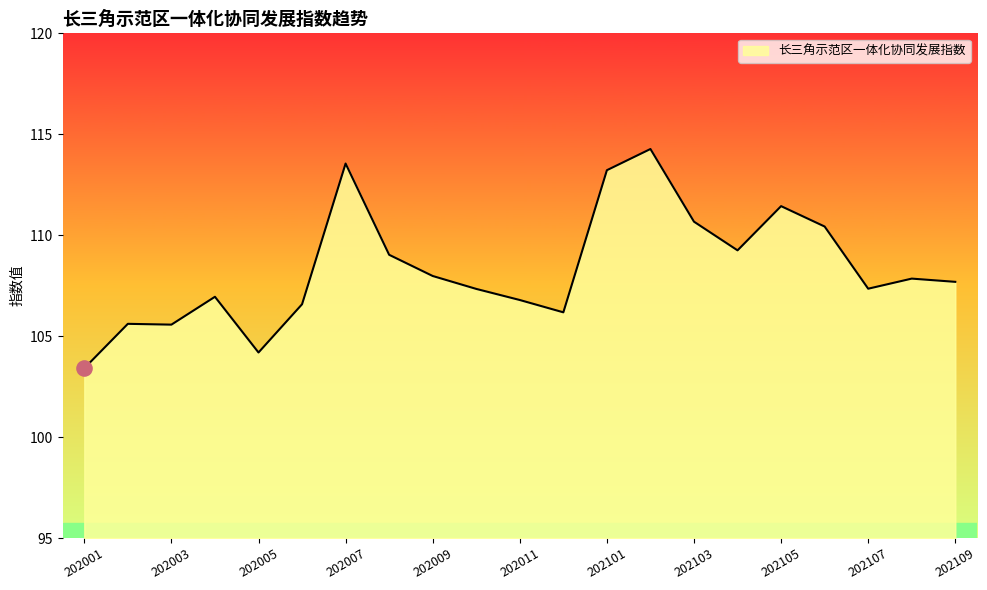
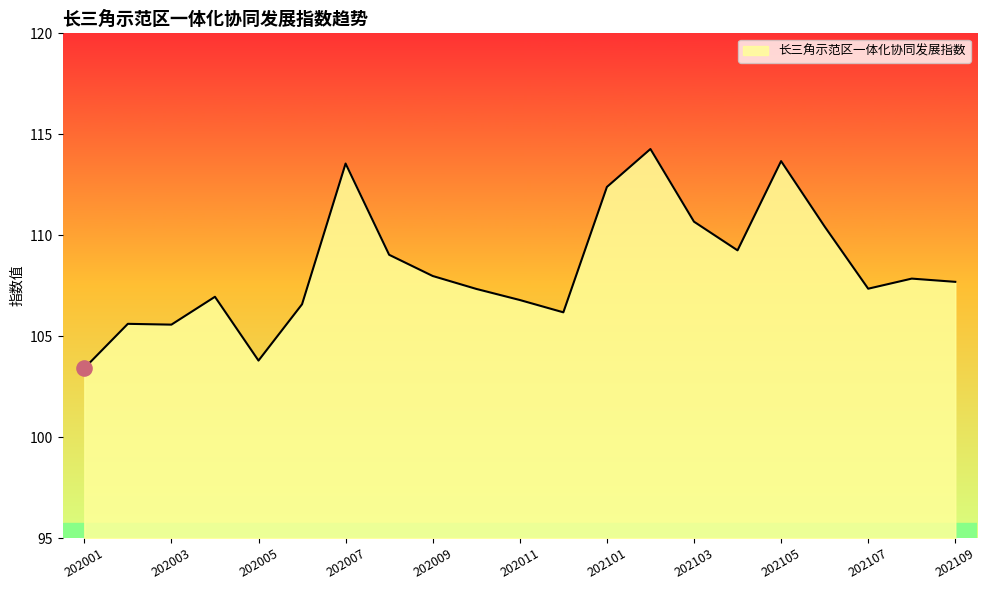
长三角示范区一体化协同发展指数, 202005: 104.2 -> 103.8
长三角示范区一体化协同发展指数, 202101: 113.2 -> 112.4
长三角示范区一体化协同发展指数, 202105: 111.4 -> 113.7
